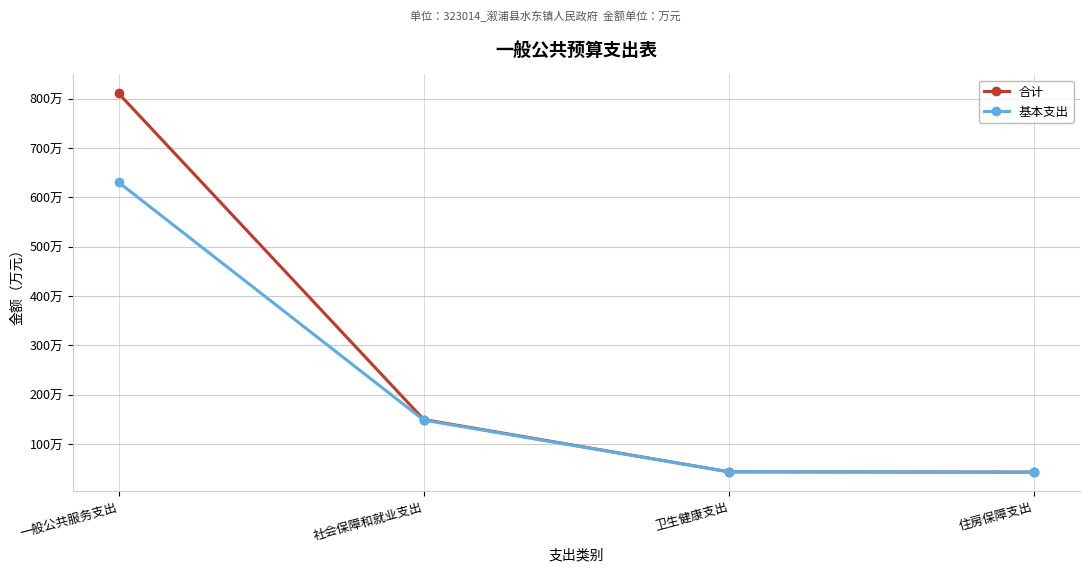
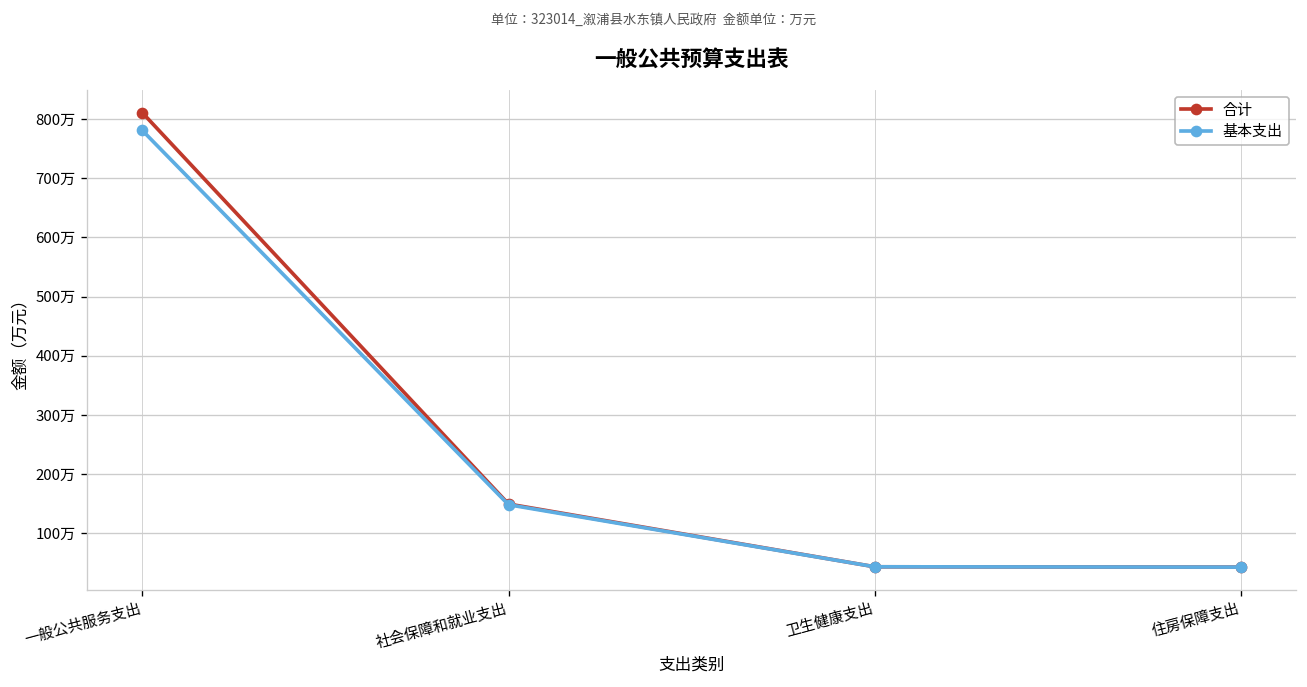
基本支出, 一般公共服务支出: 630万 -> 780万
